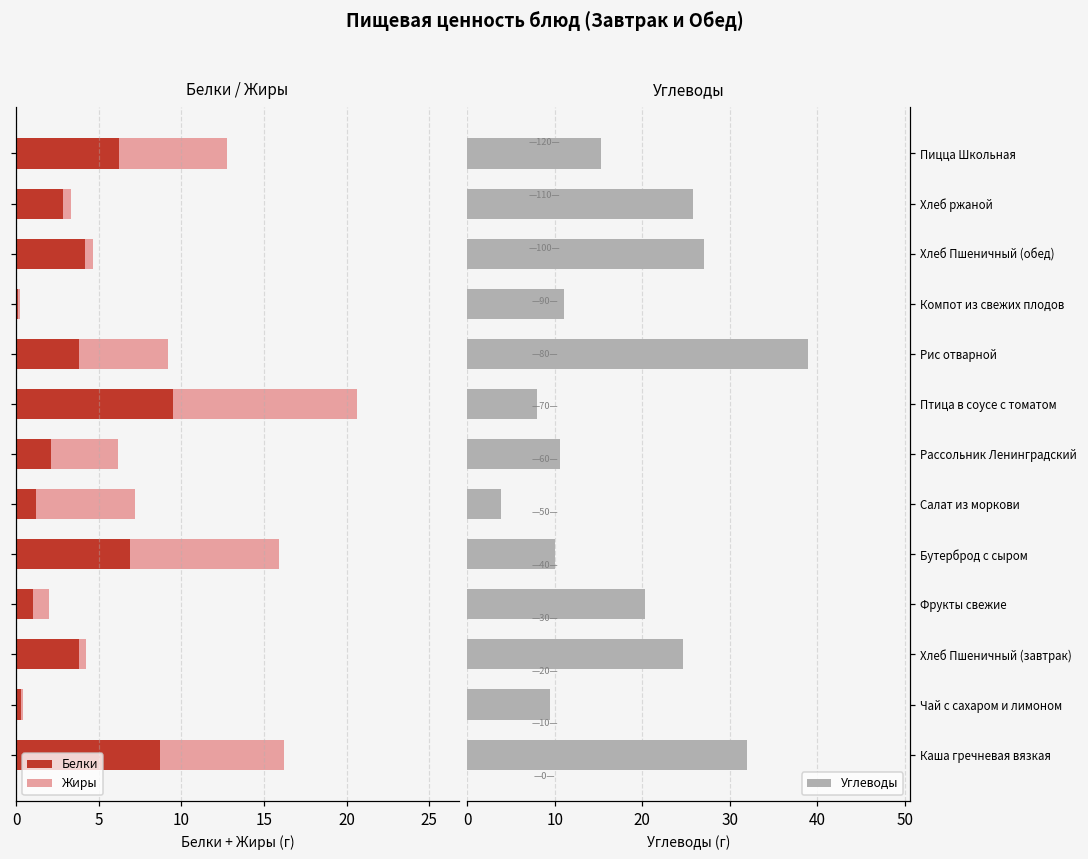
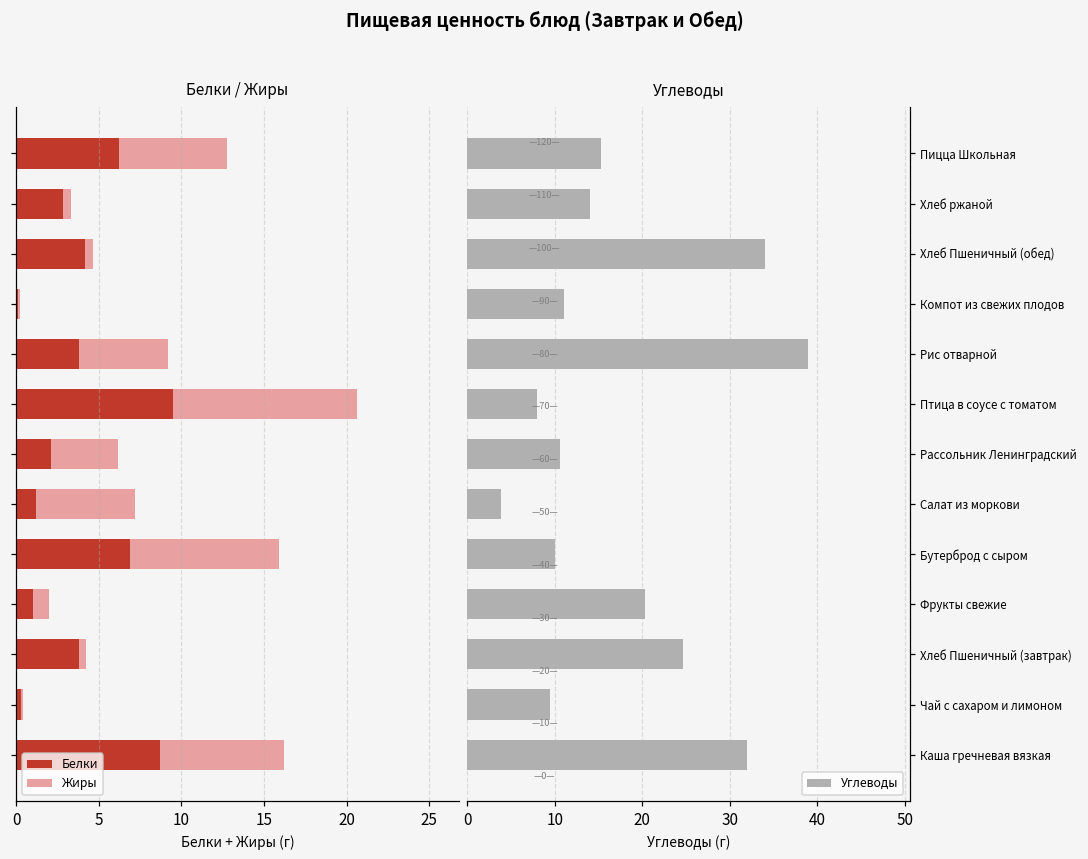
Углеводы, Хлеб ржаной: 26 -> 14
Углеводы, Хлеб Пшеничный (обед): 27 -> 34
